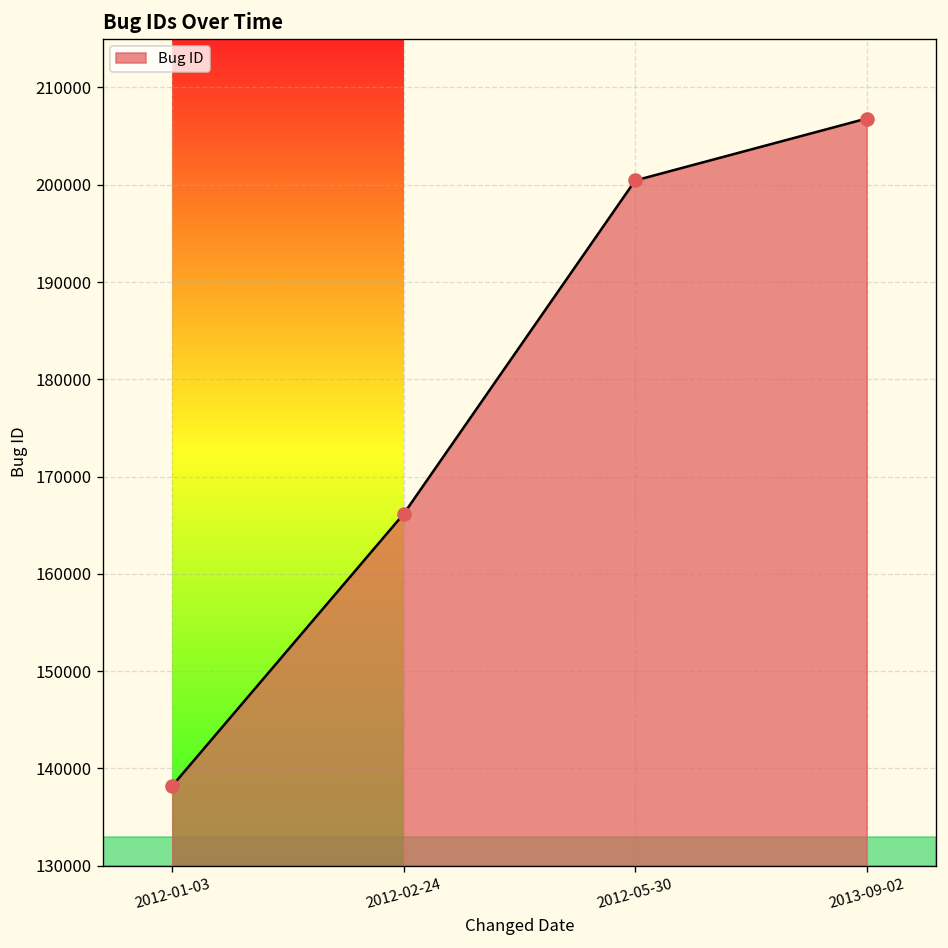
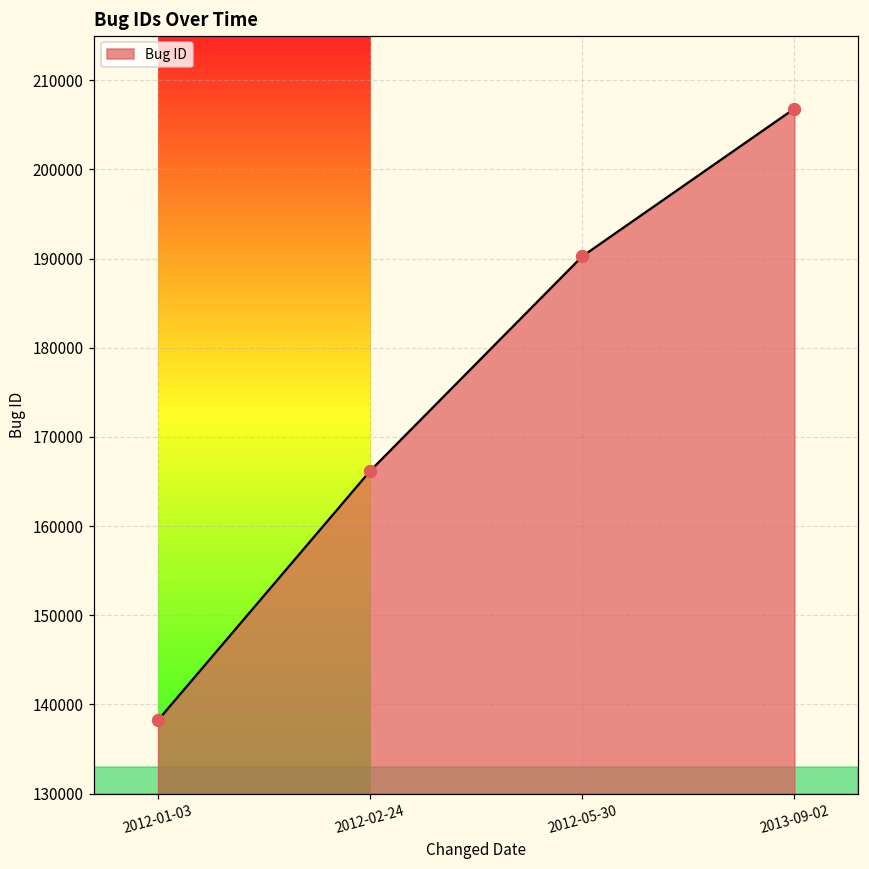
2012-05-30: 200000 -> 190000
